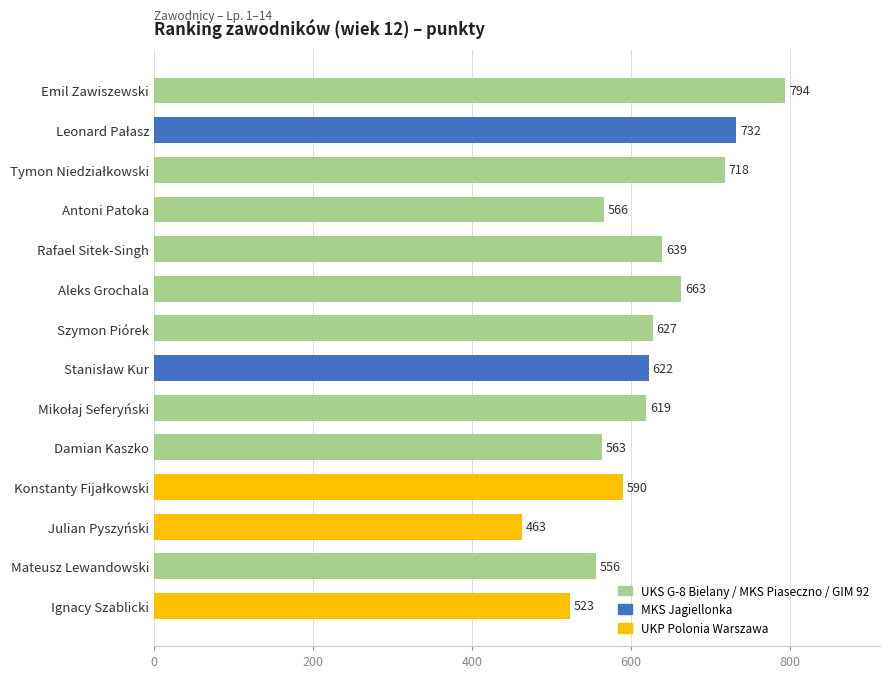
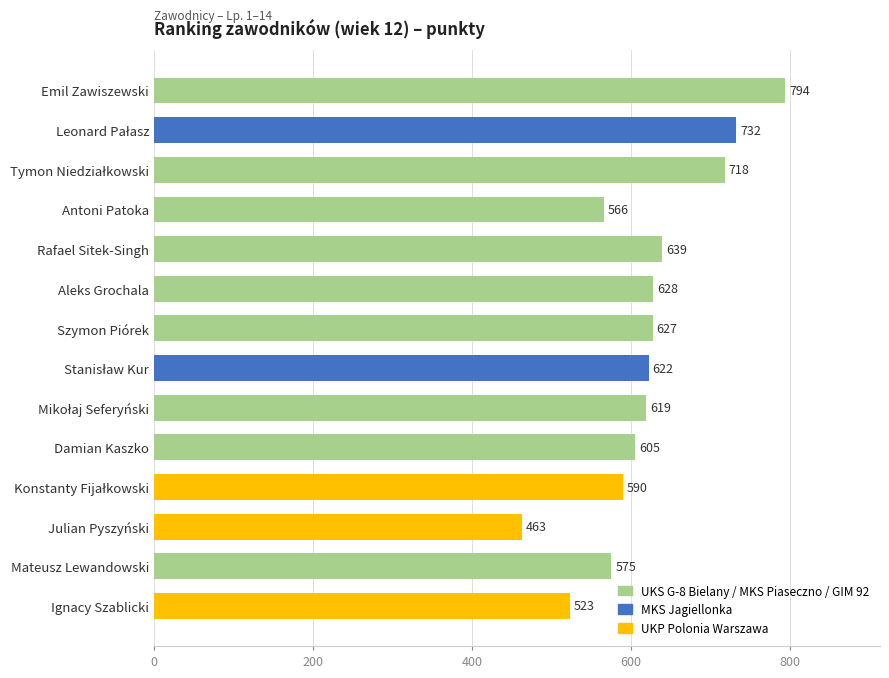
Aleks Grochala: 663 -> 628
Damian Kaszko: 563 -> 605
Mateusz Lewandowski: 556 -> 575
